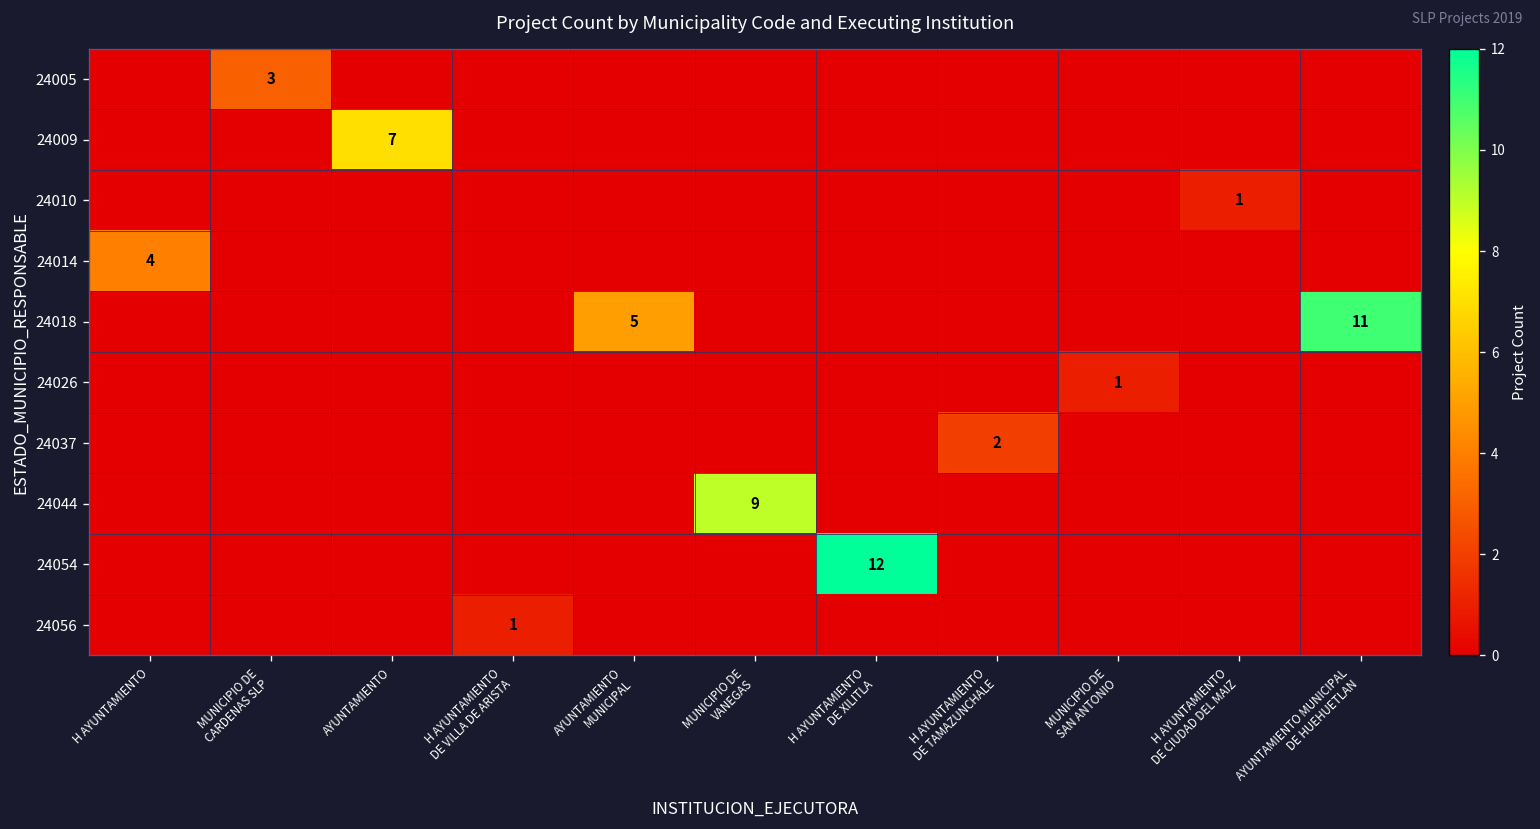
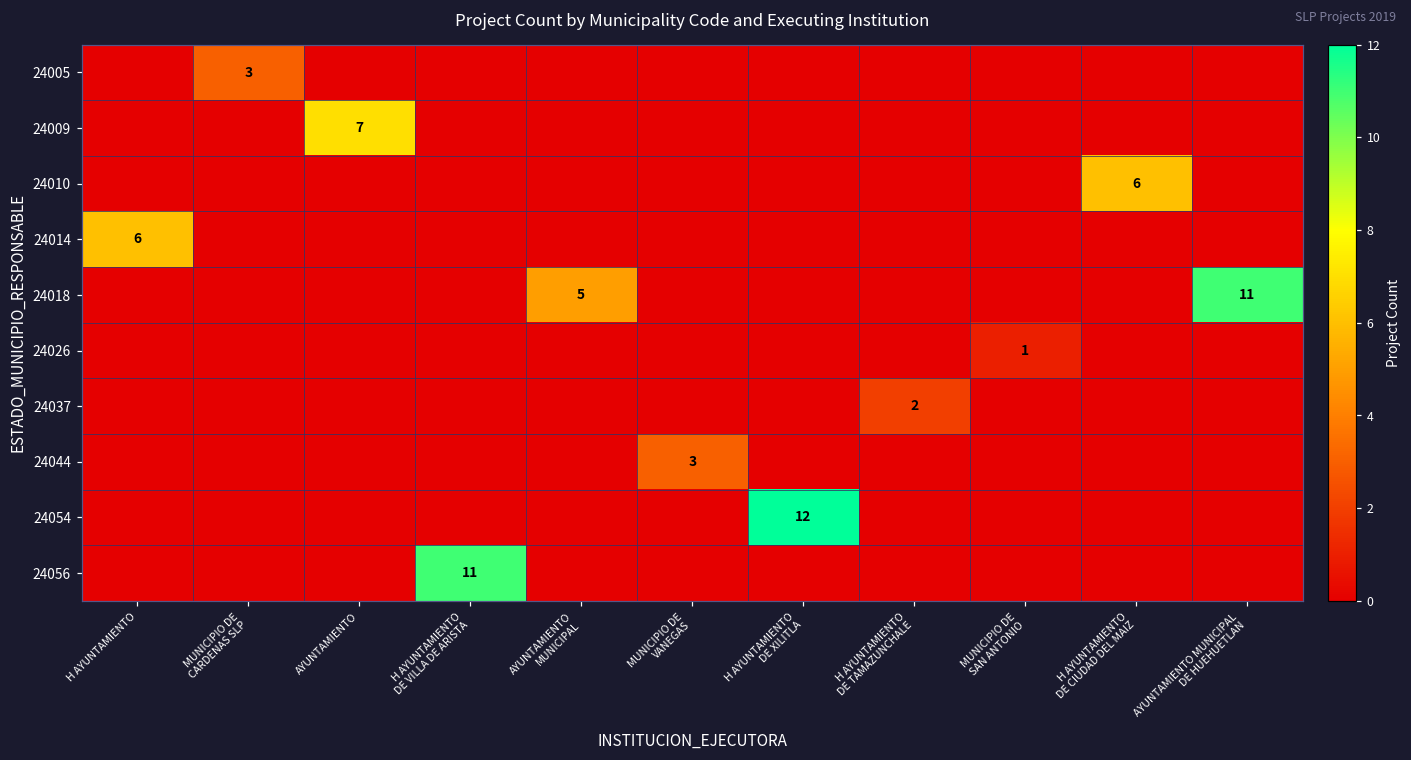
24010, H AYUNTAMIENTO DE CIUDAD DEL MAIZ: 1 -> 6
24014, H AYUNTAMIENTO: 4 -> 6
24044, MUNICIPIO DE VANEGAS: 9 -> 3
24056, H AYUNTAMIENTO DE VILLA DE ARISTA: 1 -> 11
